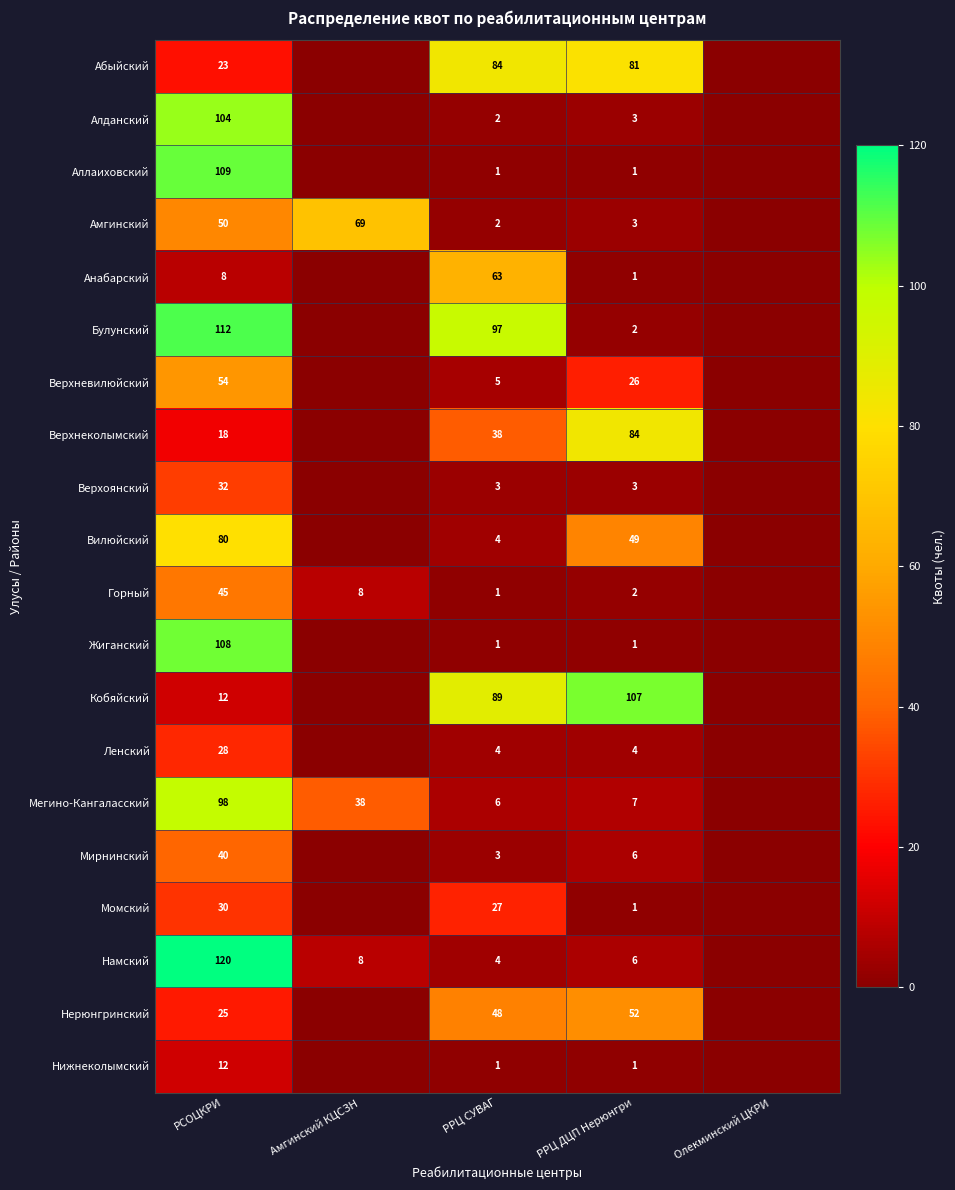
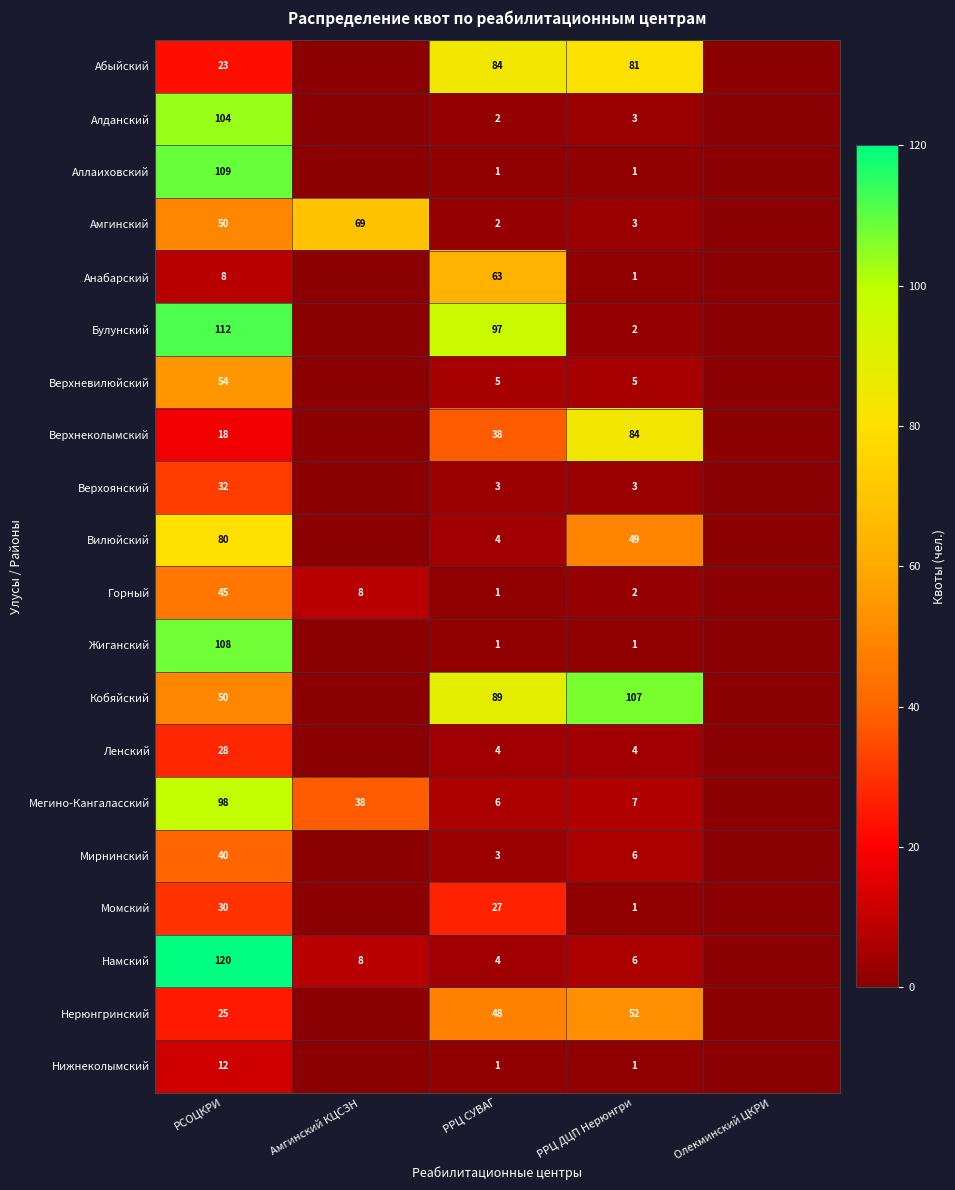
Верхневилюйский, РРЦ ДЦП Нерюнгри: 26 -> 5
Кобяйский, РСОЦКРИ: 12 -> 50
